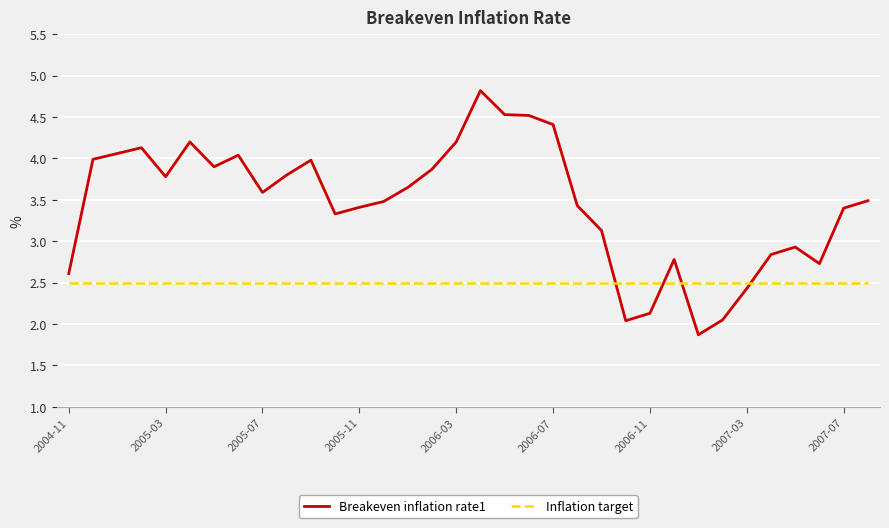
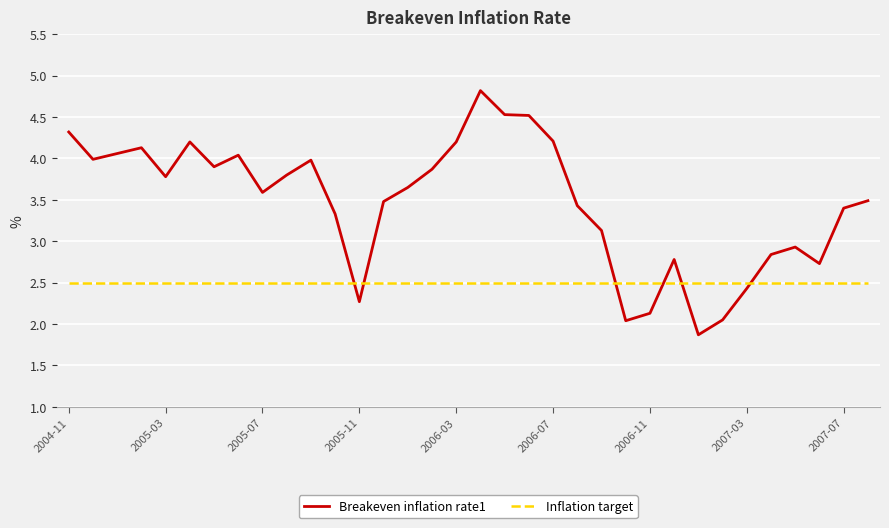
Breakeven inflation rate1, 2004-11: 2.6 -> 4.3
Breakeven inflation rate1, 2005-11: 3.4 -> 2.3
Breakeven inflation rate1, 2006-07: 4.4 -> 4.2
